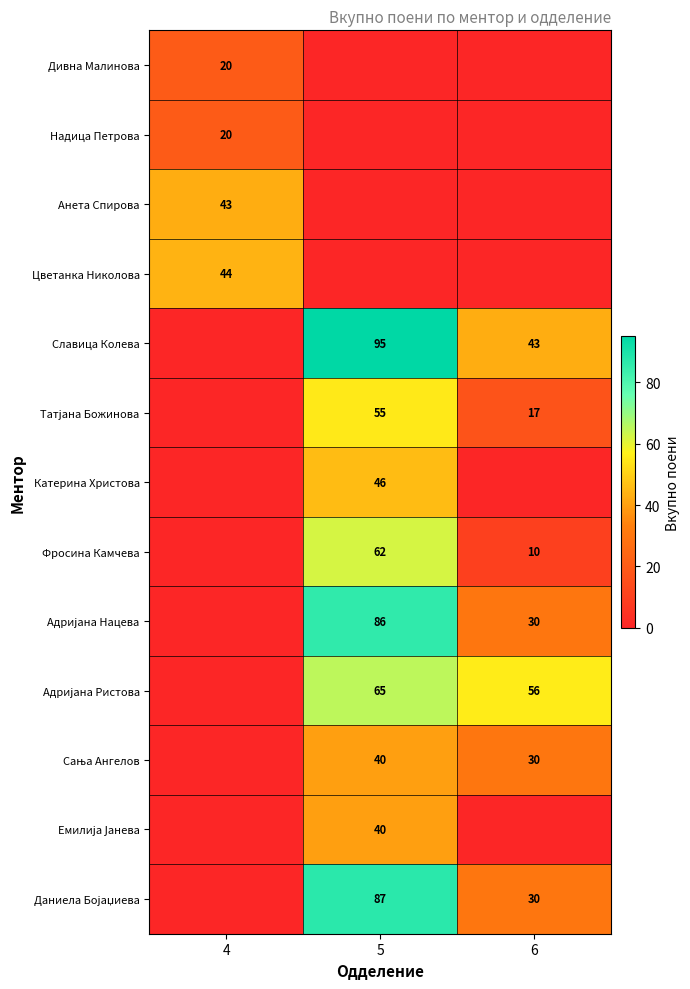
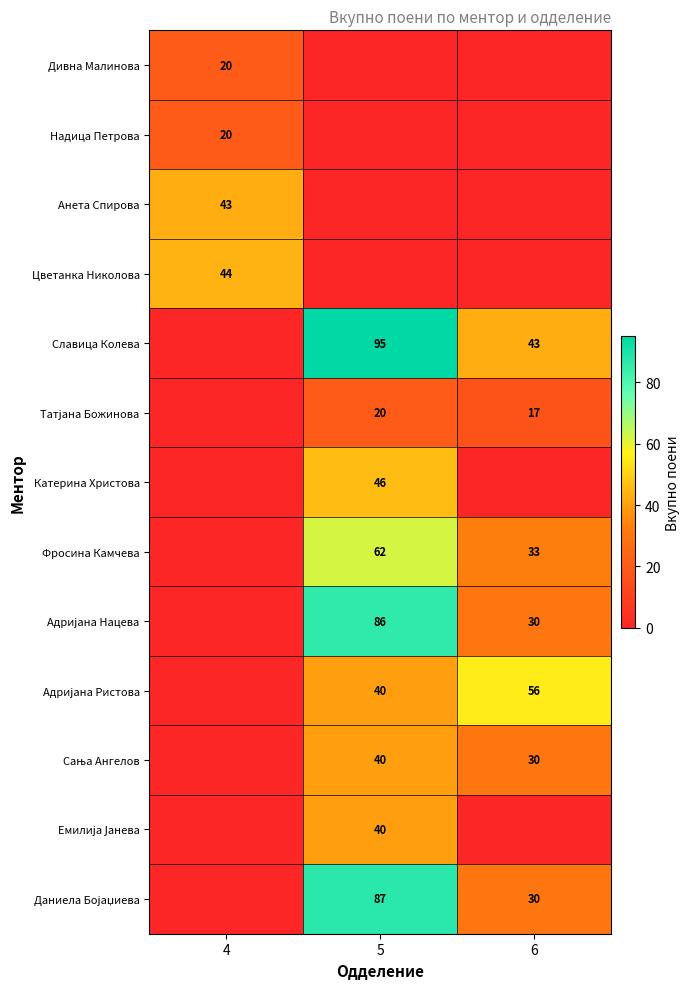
Татјана Божинова, 5: 55 -> 20
Фросина Камчева, 6: 10 -> 33
Адријана Ристова, 5: 65 -> 40
